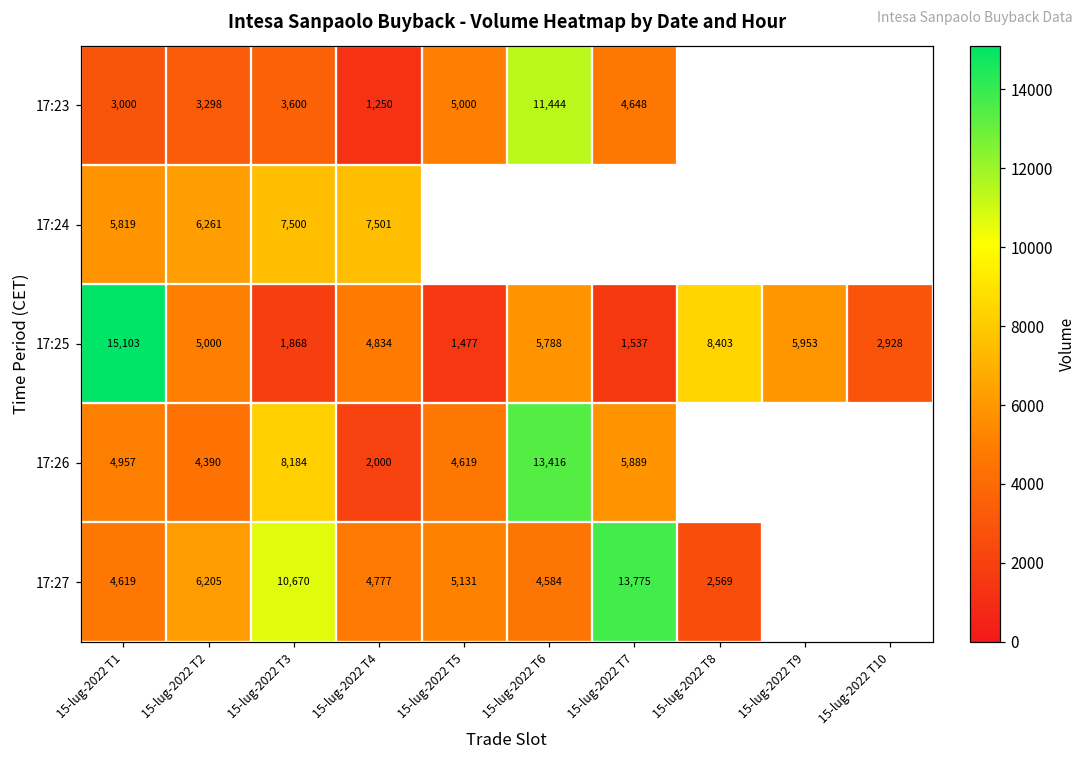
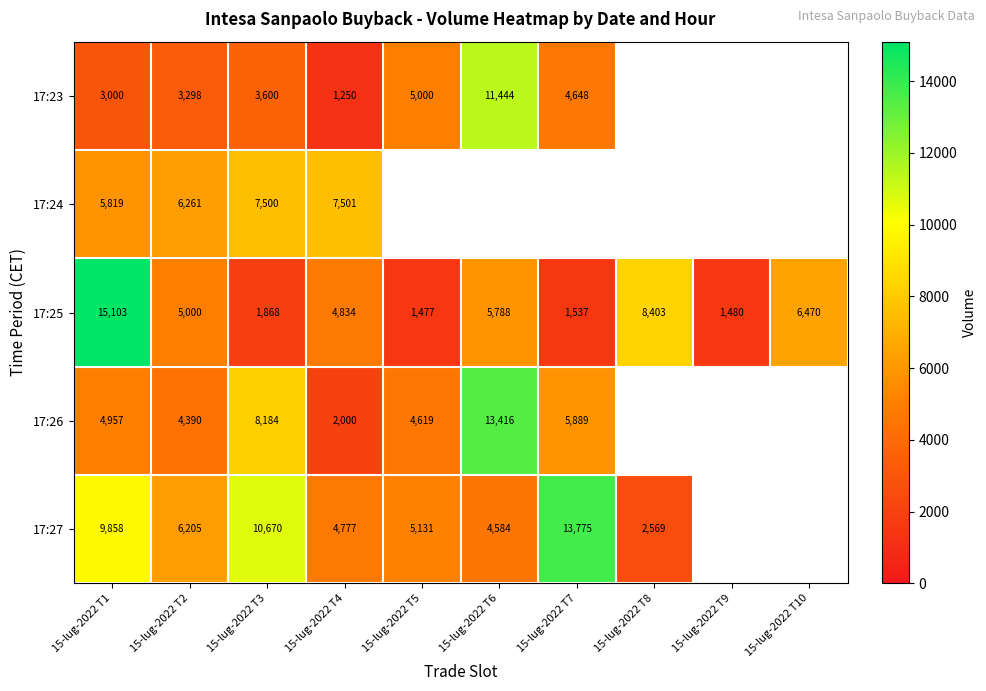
17:25, 15-lug-2022 T9: 5,953 -> 1,480
17:25, 15-lug-2022 T10: 2,928 -> 6,470
17:27, 15-lug-2022 T1: 4,619 -> 9,858
